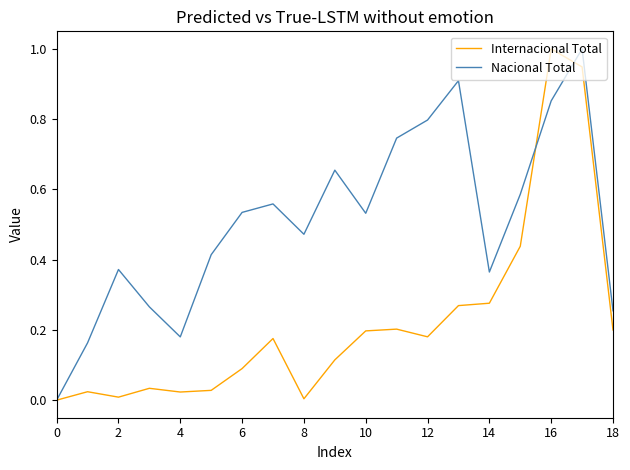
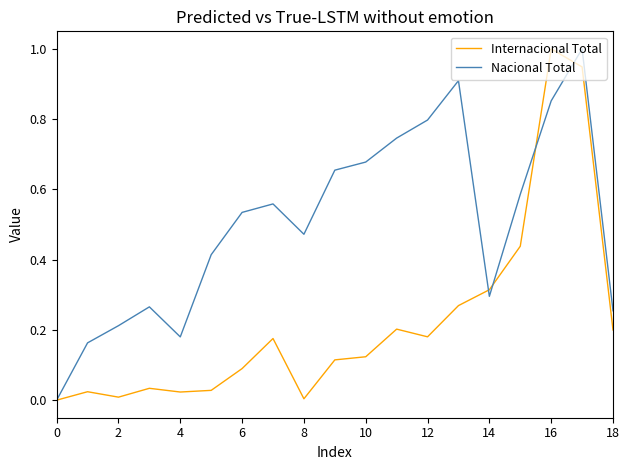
Nacional Total, 2: 0.37 -> 0.21
Internacional Total, 10: 0.20 -> 0.12
Nacional Total, 10: 0.53 -> 0.68
Internacional Total, 14: 0.28 -> 0.31
Nacional Total, 14: 0.36 -> 0.30
